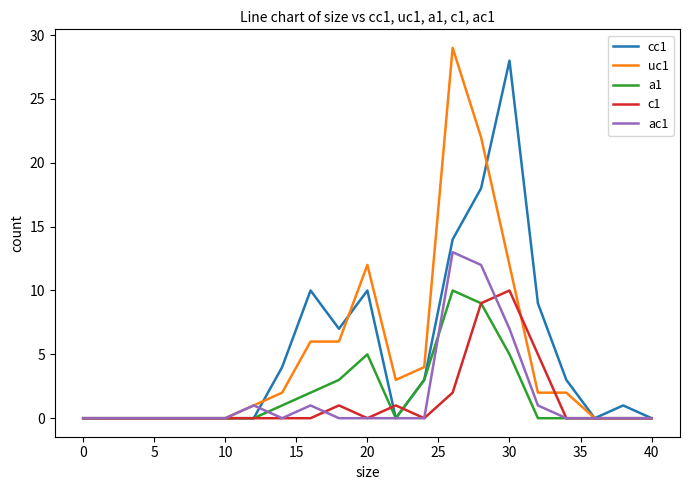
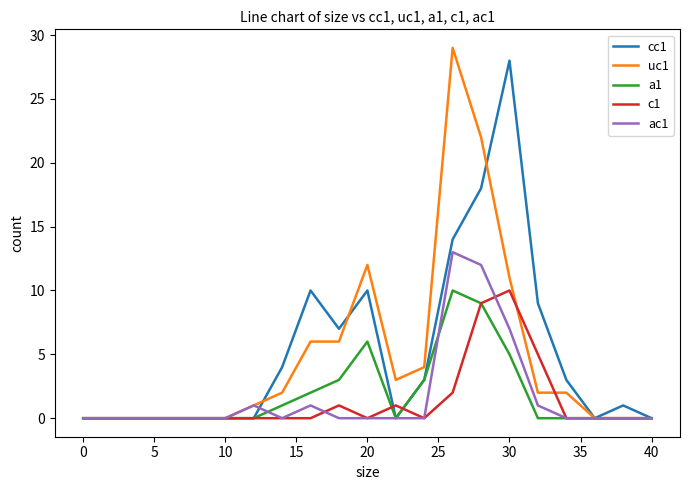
a1, 20: 5 -> 6
uc1, 30: 12 -> 11
